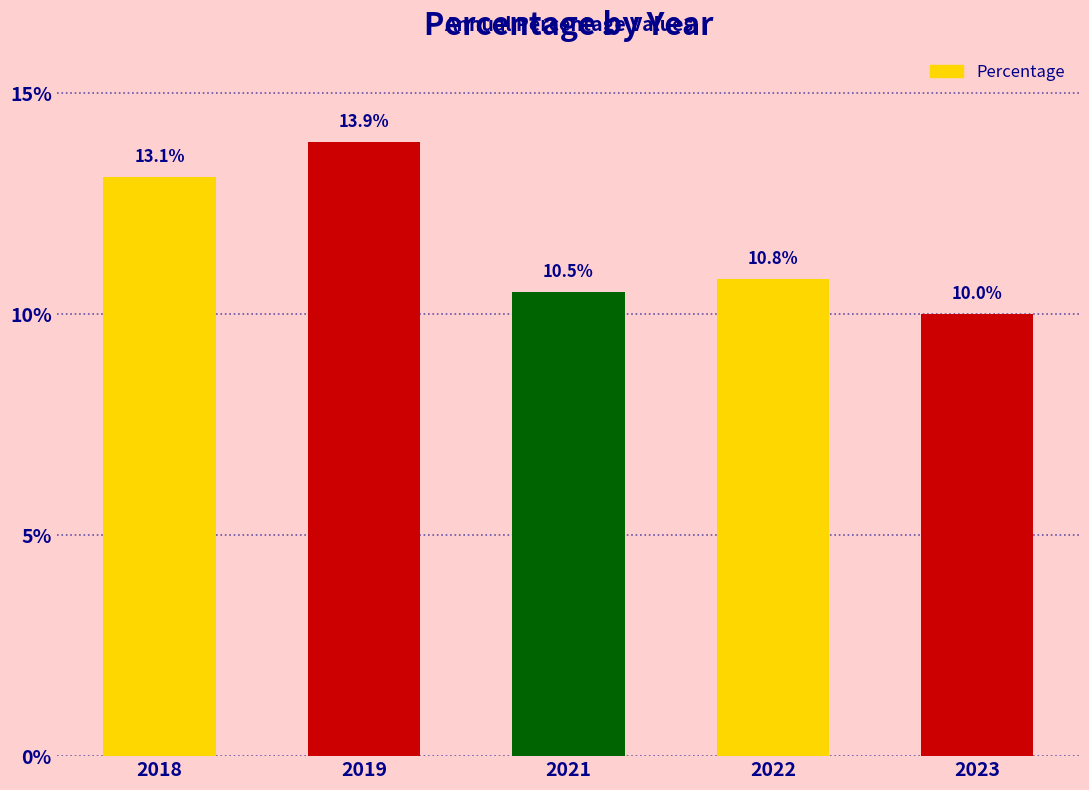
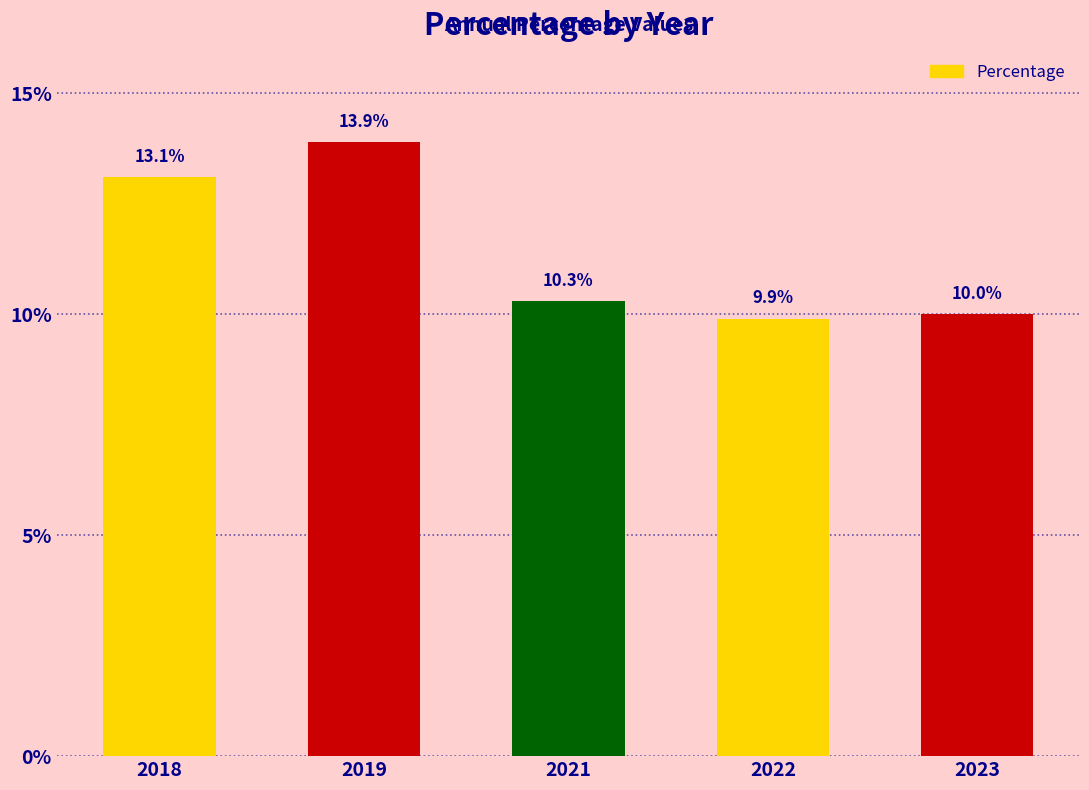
2021: 10.5% -> 10.3%
2022: 10.8% -> 9.9%
